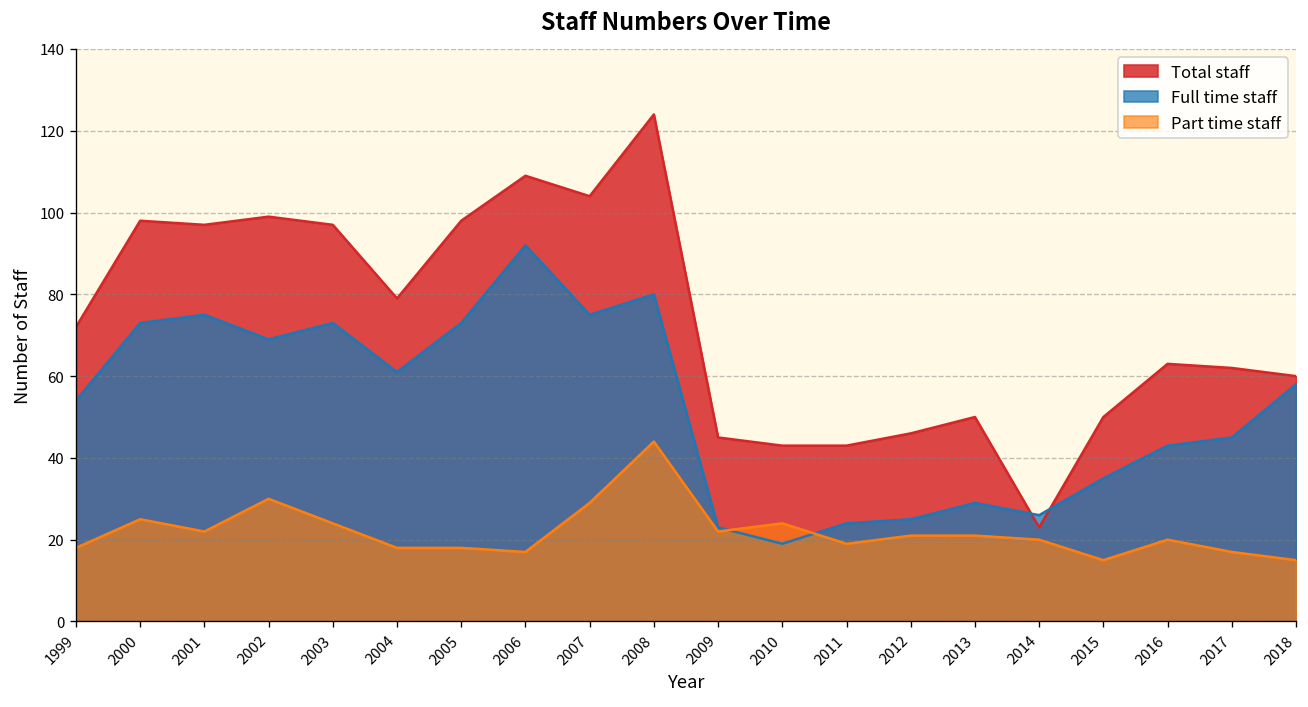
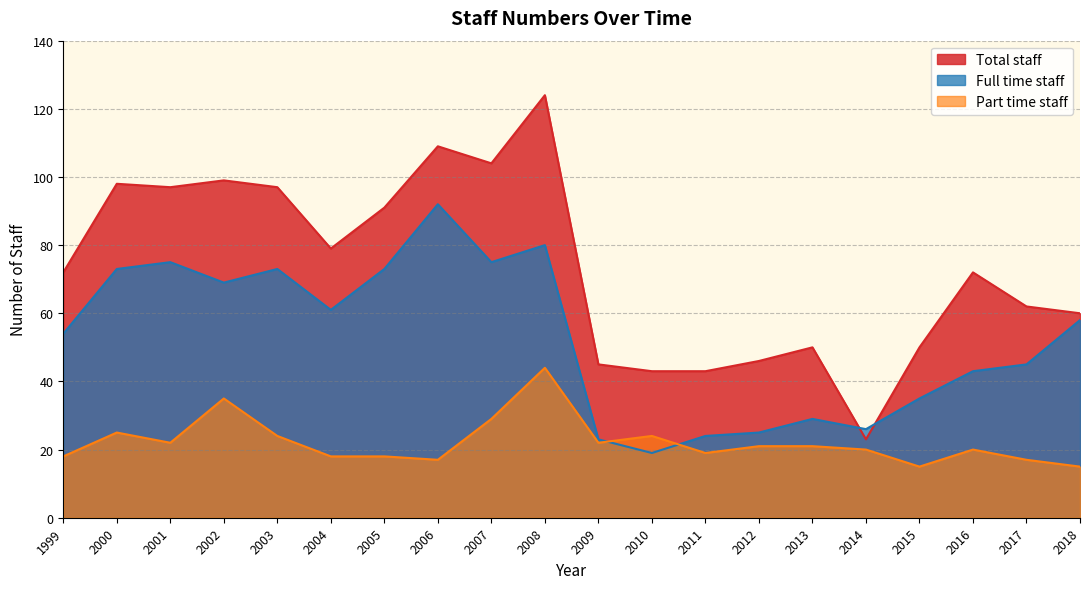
Part time staff, 2002: 30 -> 35
Total staff, 2005: 98 -> 91
Total staff, 2016: 63 -> 72
